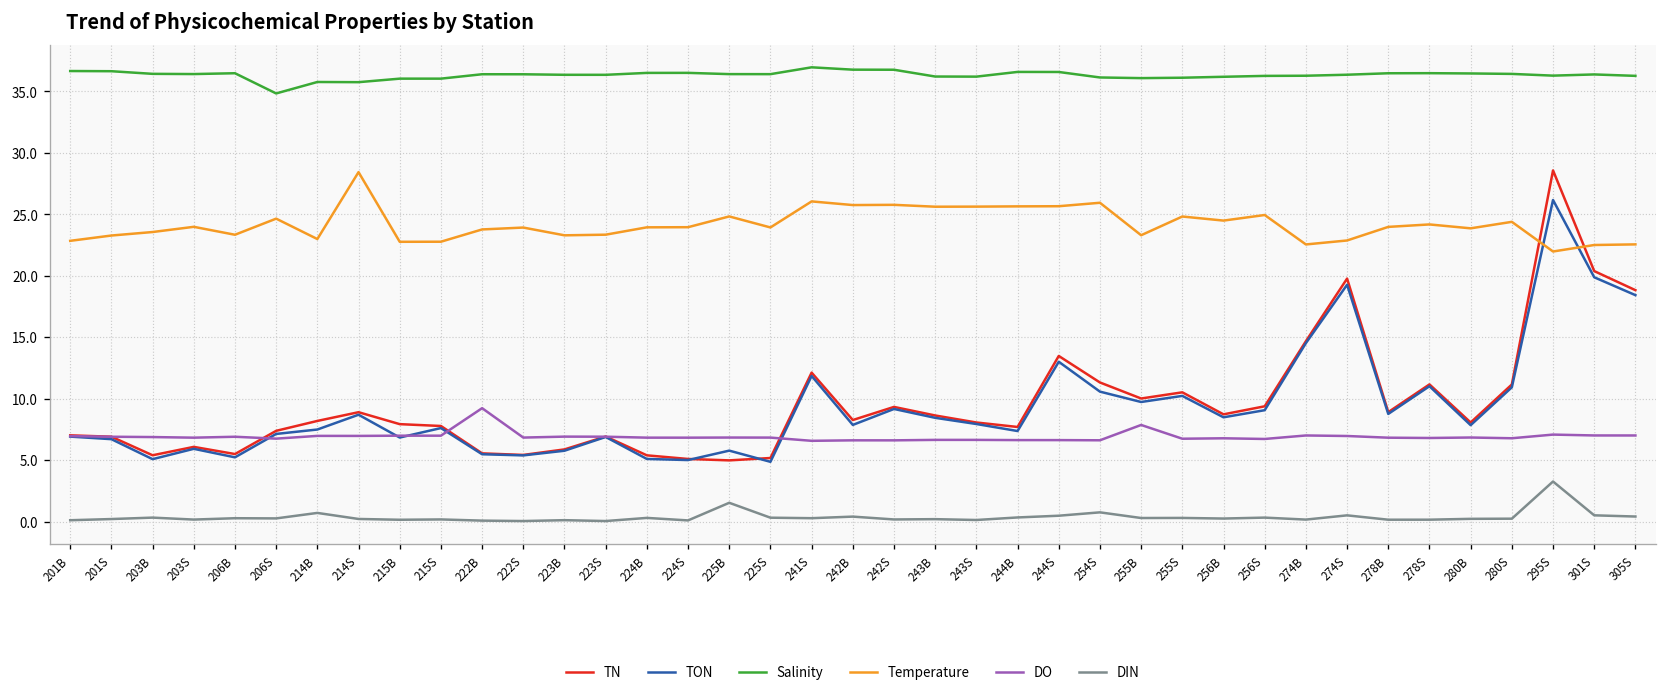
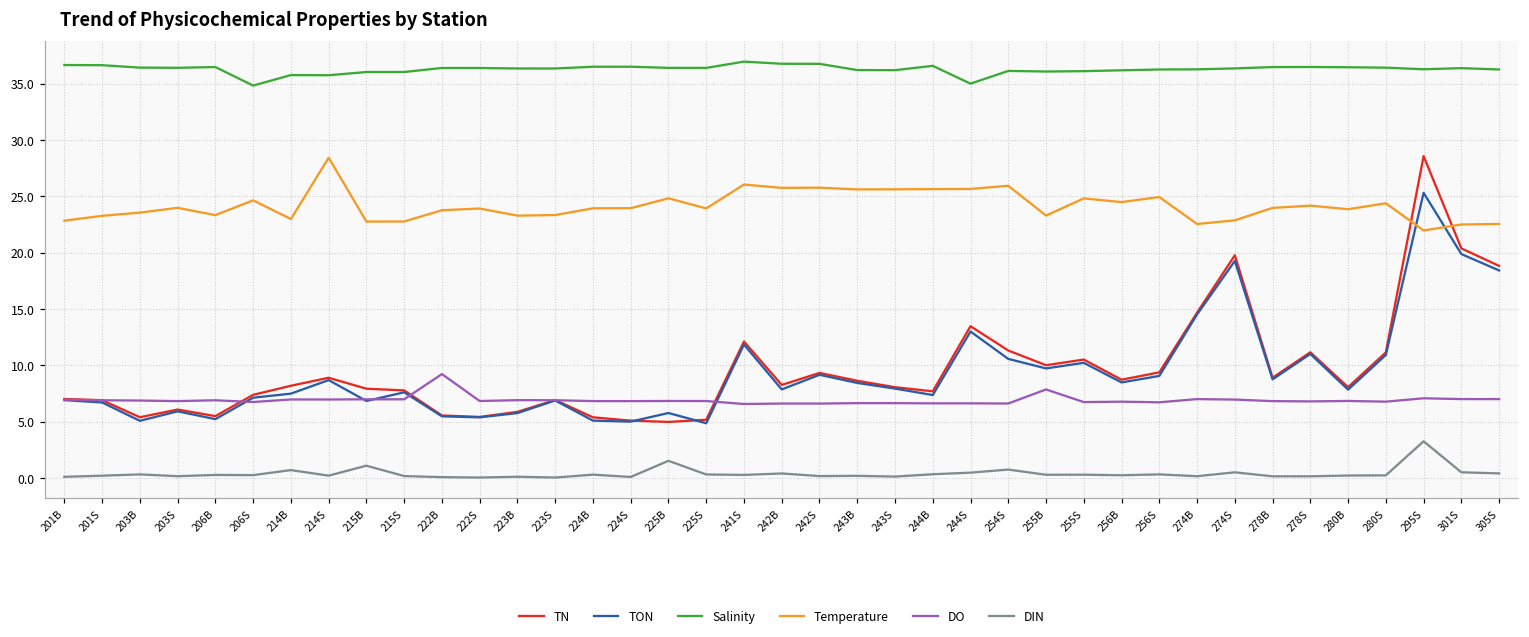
DIN, 215B: 0.1 -> 1.1
Salinity, 244S: 36.6 -> 35.0
TON, 295S: 26.2 -> 25.3
